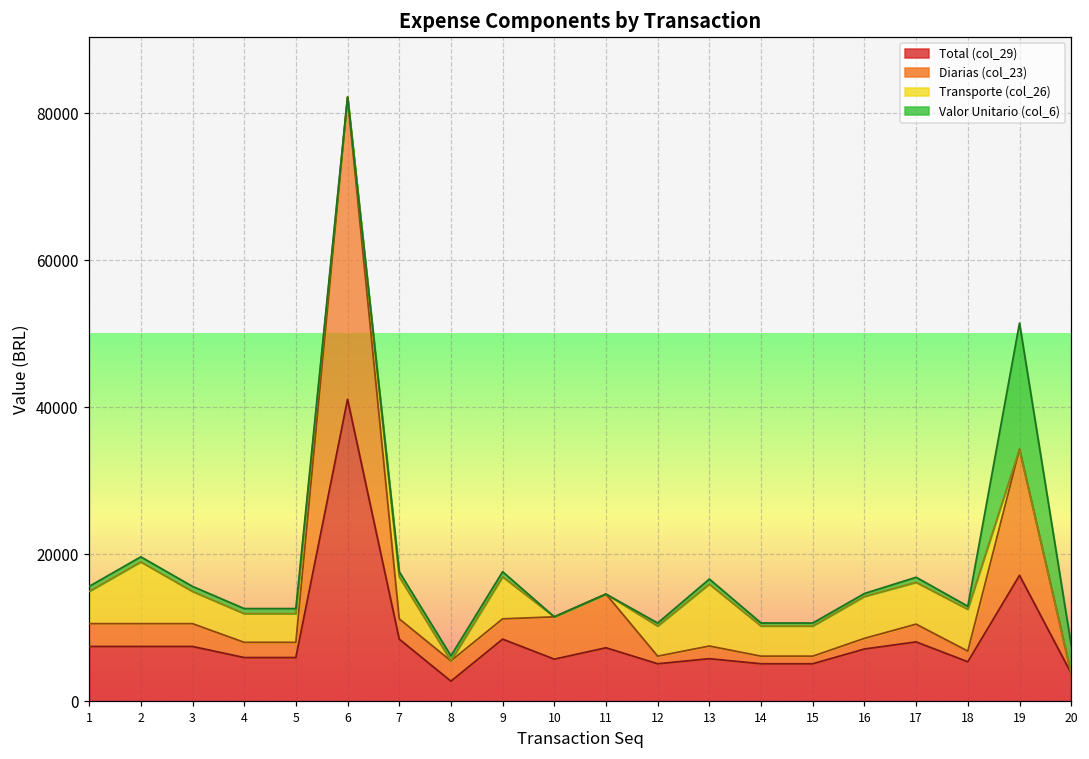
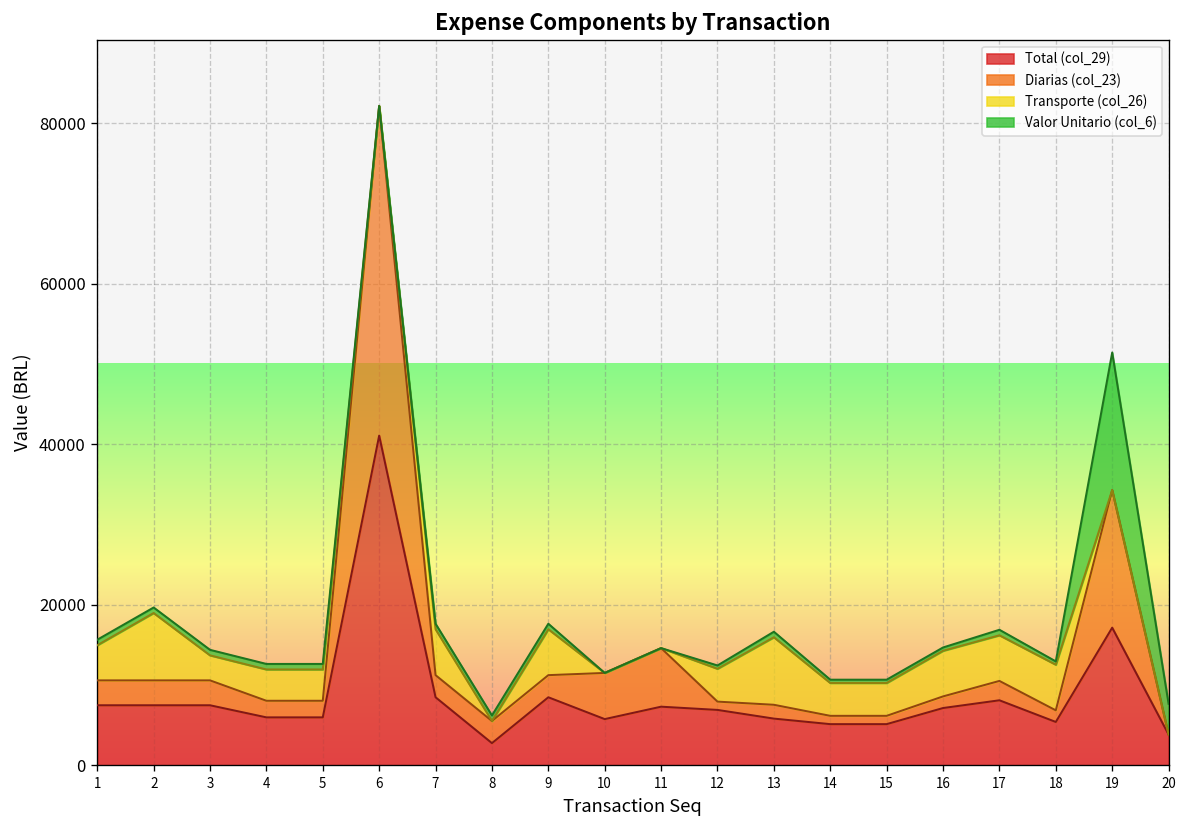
Transporte (col_26), 3: 4000 -> 3000
Total (col_29), 12: 5000 -> 7000
